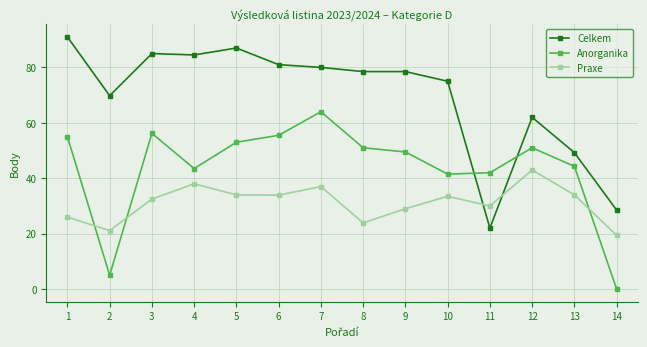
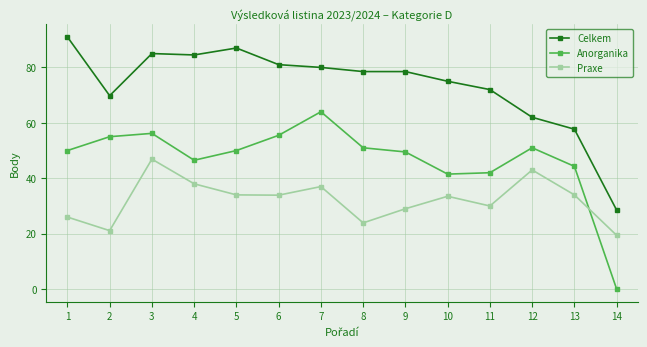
Anorganika, 1: 55 -> 50
Anorganika, 2: 5 -> 55
Praxe, 3: 33 -> 47
Anorganika, 4: 44 -> 47
Anorganika, 5: 53 -> 50
Celkem, 11: 22 -> 72
Celkem, 13: 49 -> 58
